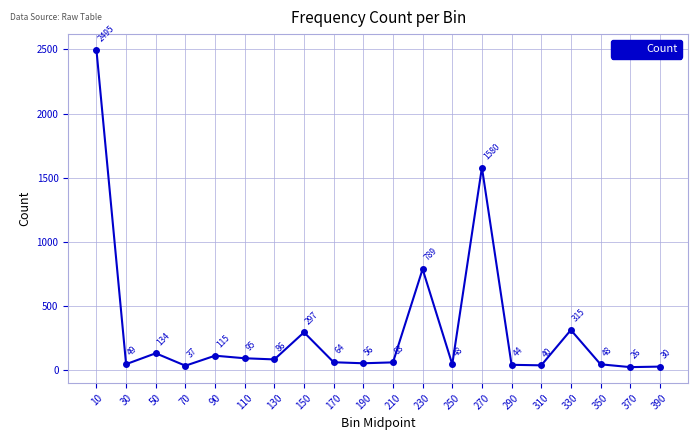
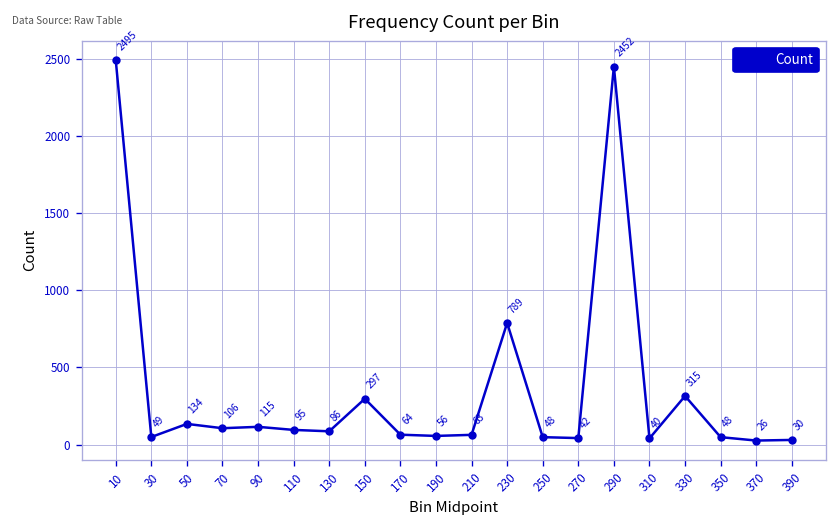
70: 37 -> 106
270: 1580 -> 42
290: 44 -> 2452
